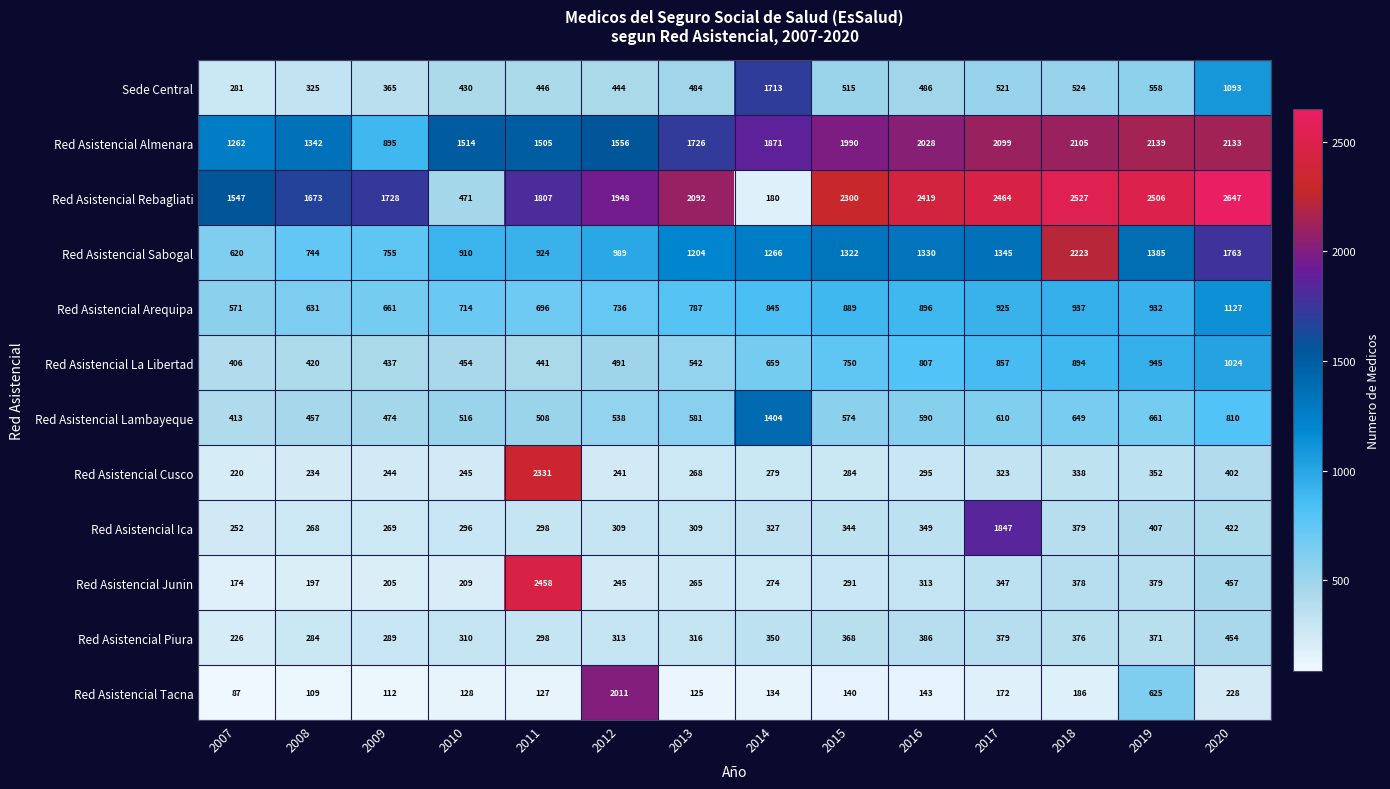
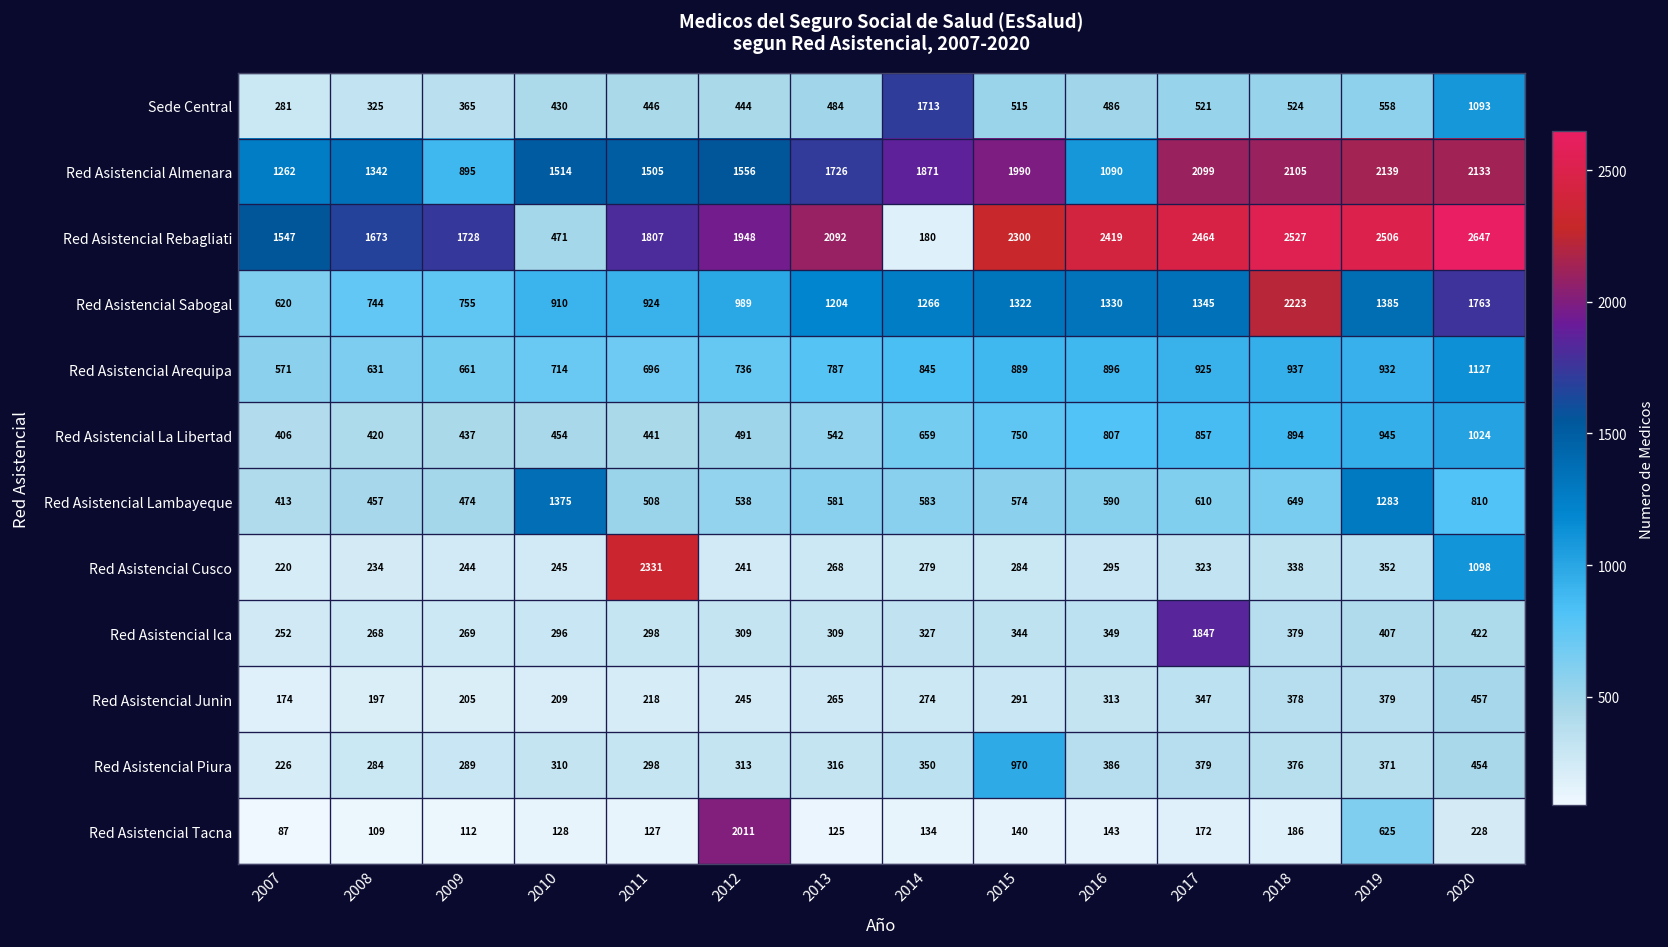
Red Asistencial Almenara, 2016: 2028 -> 1090
Red Asistencial Lambayeque, 2010: 516 -> 1375
Red Asistencial Lambayeque, 2014: 1404 -> 583
Red Asistencial Lambayeque, 2019: 661 -> 1283
Red Asistencial Cusco, 2020: 402 -> 1098
Red Asistencial Junin, 2011: 2458 -> 218
Red Asistencial Piura, 2015: 368 -> 970
